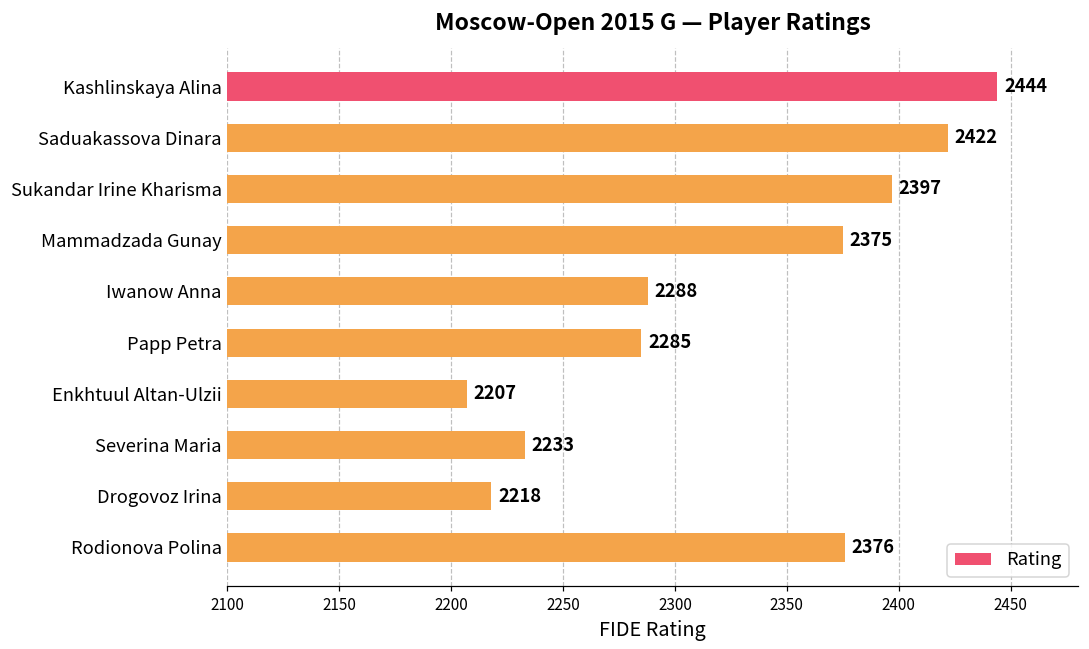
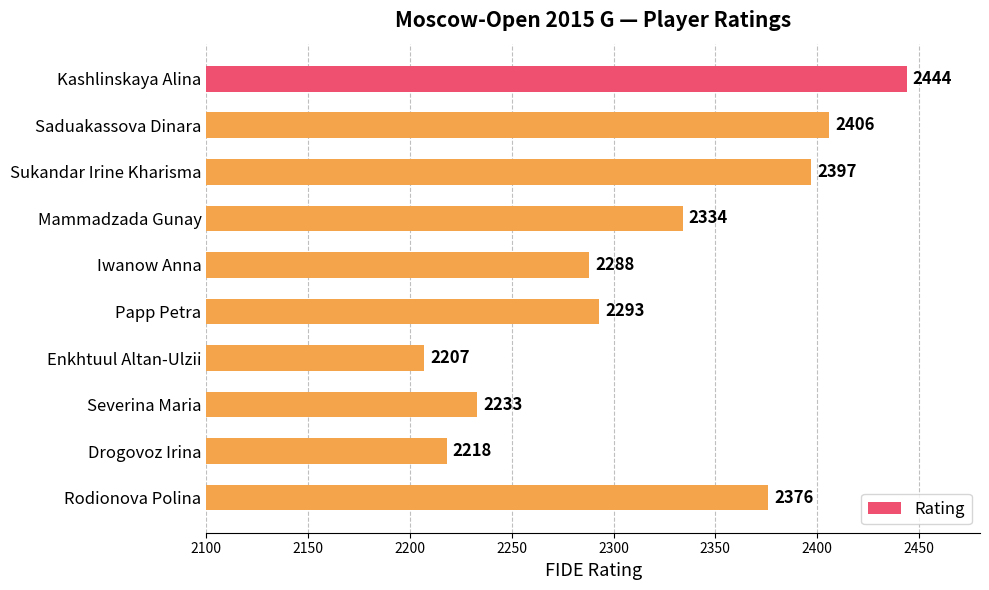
Saduakassova Dinara: 2422 -> 2406
Mammadzada Gunay: 2375 -> 2334
Papp Petra: 2285 -> 2293
